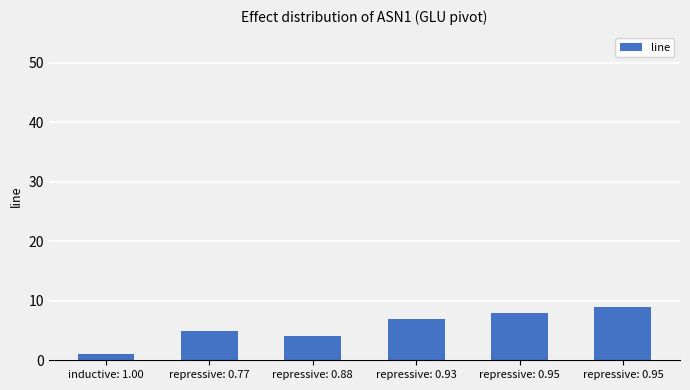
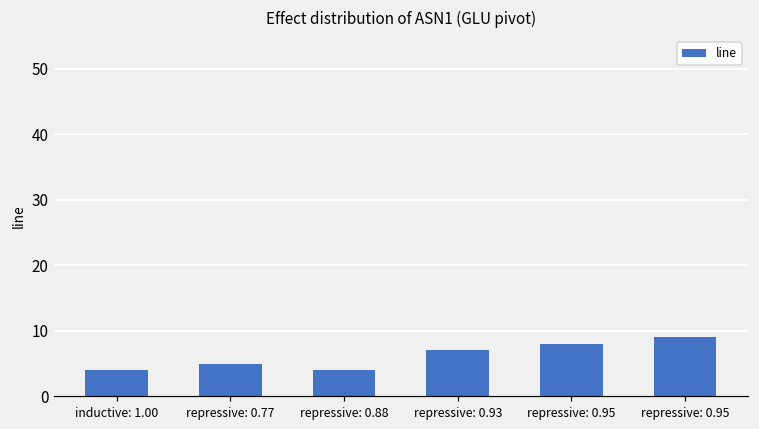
inductive: 1.00: 1 -> 4
